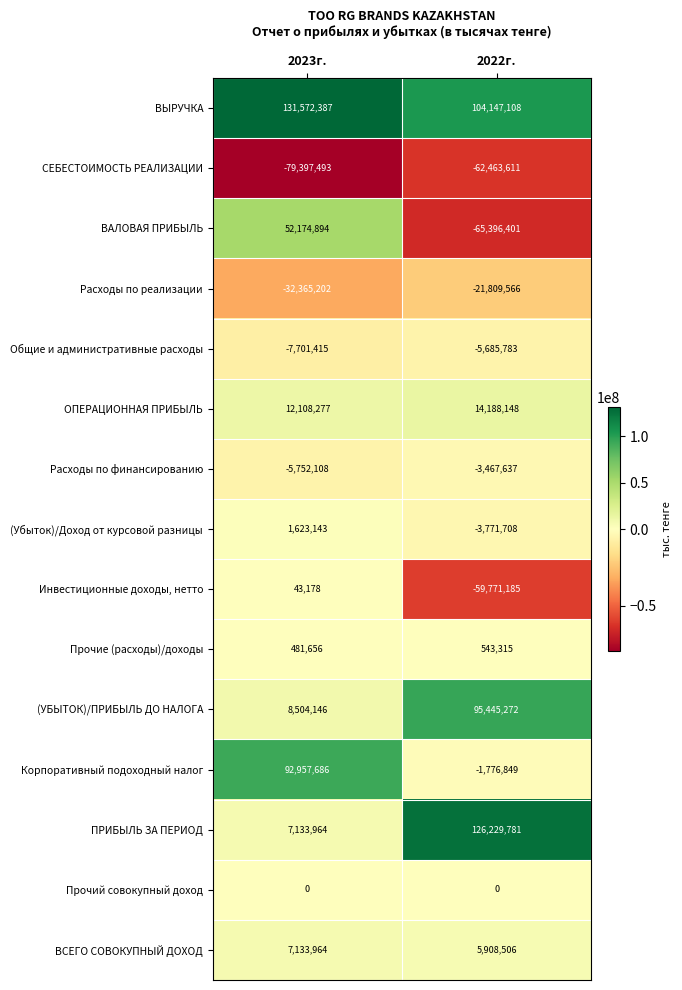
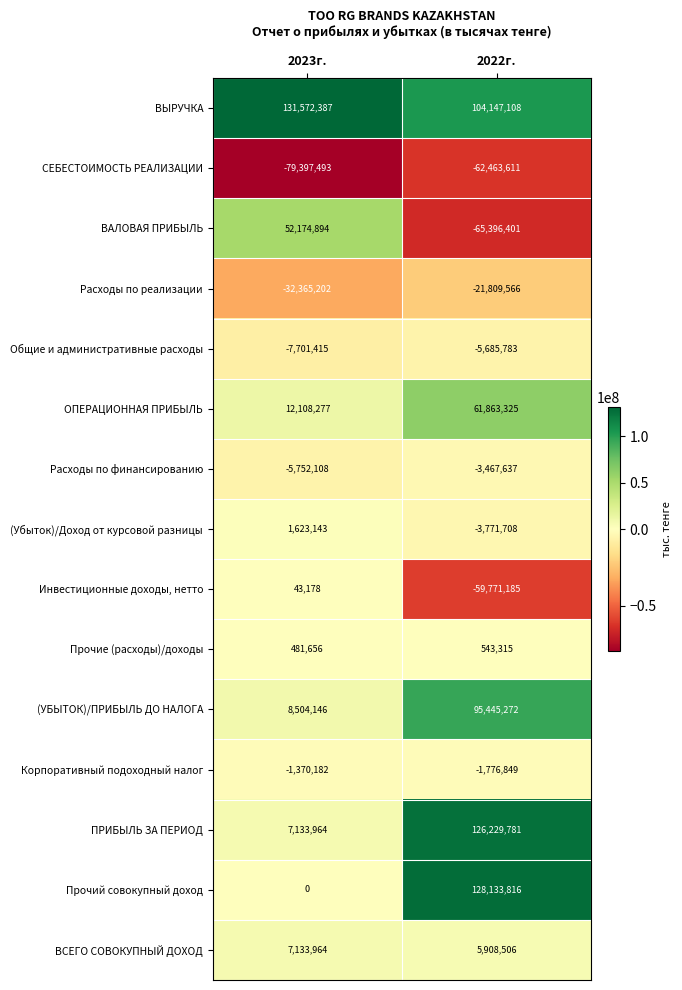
ОПЕРАЦИОННАЯ ПРИБЫЛЬ, 2022г.: 14,188,148 -> 61,863,325
Корпоративный подоходный налог, 2023г.: 92,957,686 -> -1,370,182
Прочий совокупный доход, 2022г.: 0 -> 128,133,816
